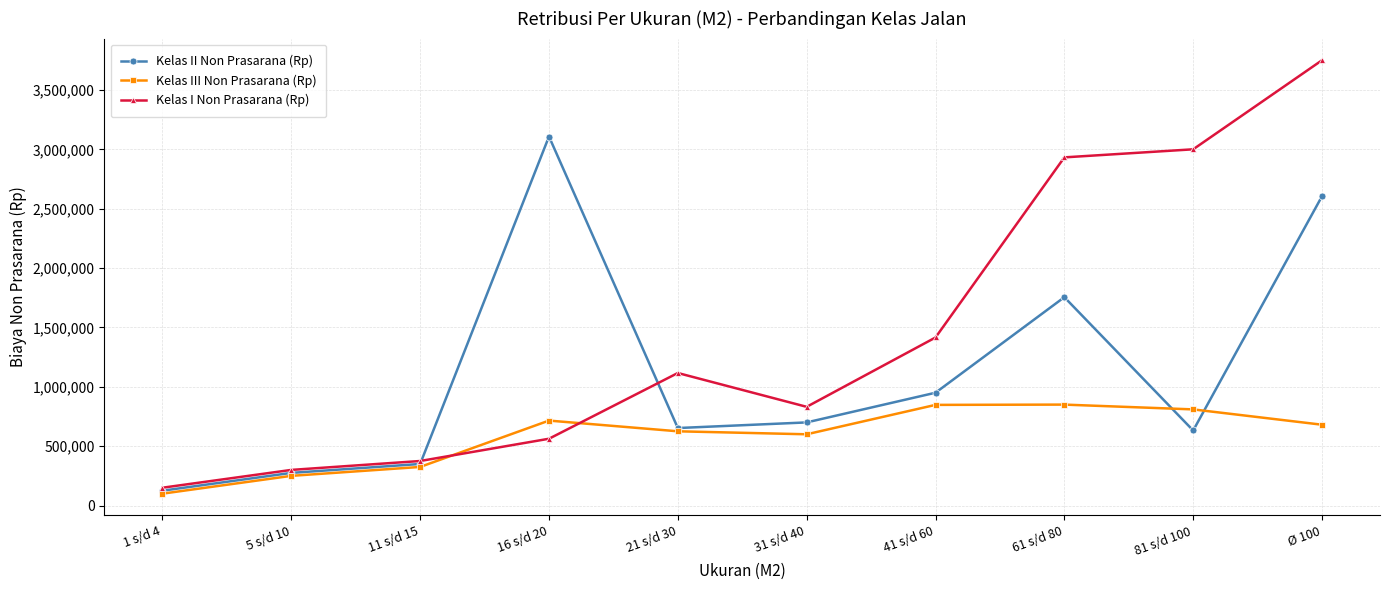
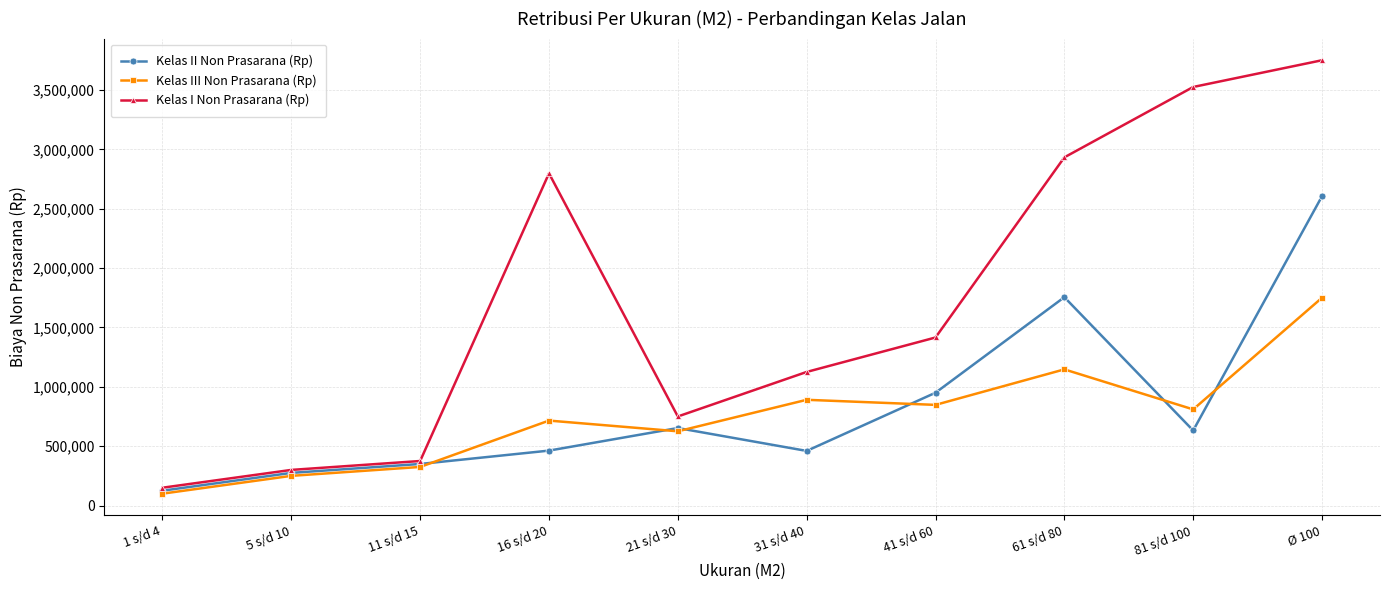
Kelas II Non Prasarana (Rp), 16 s/d 20: 3,110,000 -> 460,000
Kelas I Non Prasarana (Rp), 16 s/d 20: 560,000 -> 2,800,000
Kelas I Non Prasarana (Rp), 21 s/d 30: 1,120,000 -> 750,000
Kelas II Non Prasarana (Rp), 31 s/d 40: 700,000 -> 460,000
Kelas III Non Prasarana (Rp), 31 s/d 40: 600,000 -> 890,000
Kelas I Non Prasarana (Rp), 31 s/d 40: 830,000 -> 1,130,000
Kelas III Non Prasarana (Rp), 61 s/d 80: 850,000 -> 1,150,000
Kelas I Non Prasarana (Rp), 81 s/d 100: 3,000,000 -> 3,520,000
Kelas III Non Prasarana (Rp), Ø 100: 680,000 -> 1,750,000
